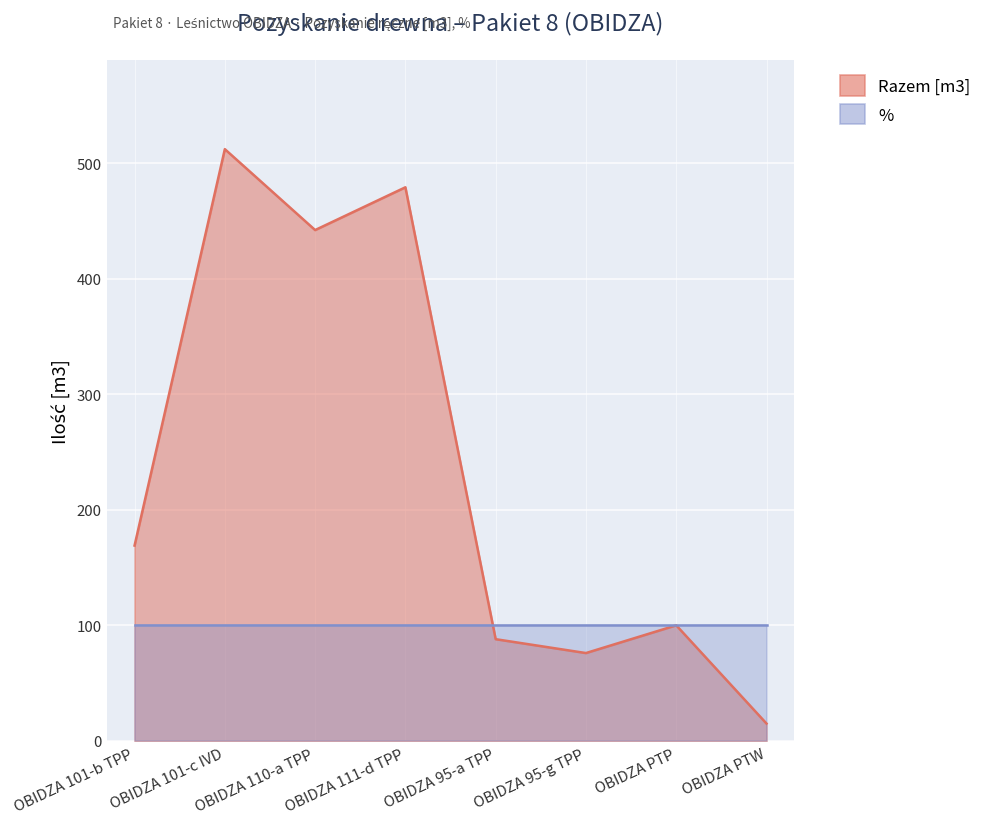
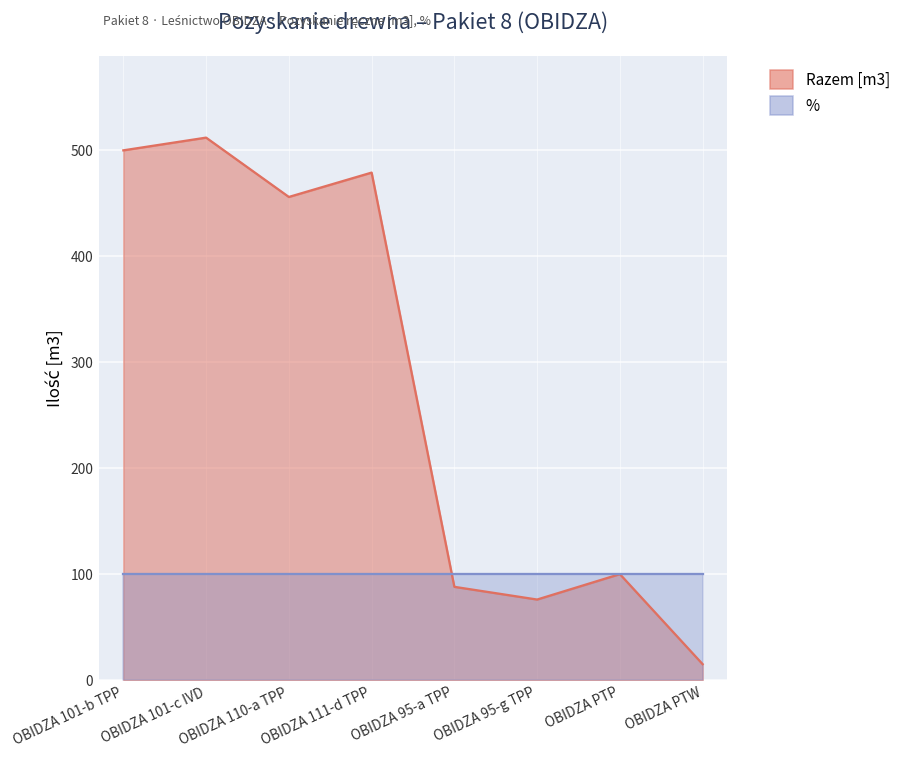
Razem [m3], OBIDZA 101-b TPP: 170 -> 500
Razem [m3], OBIDZA 110-a TPP: 440 -> 460
